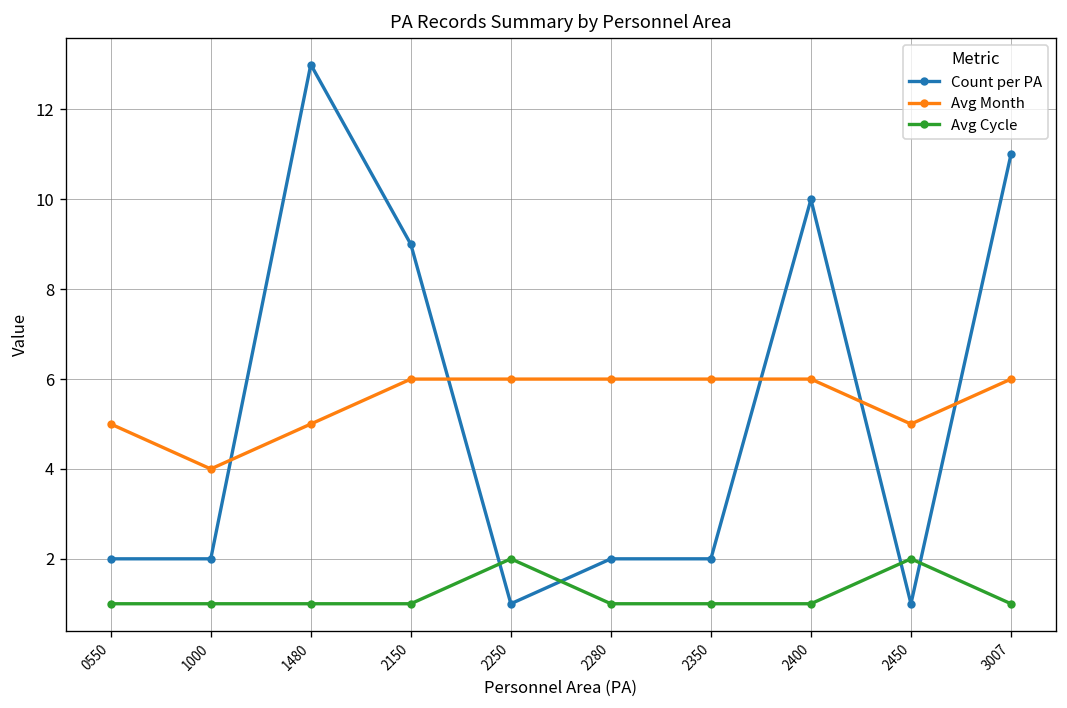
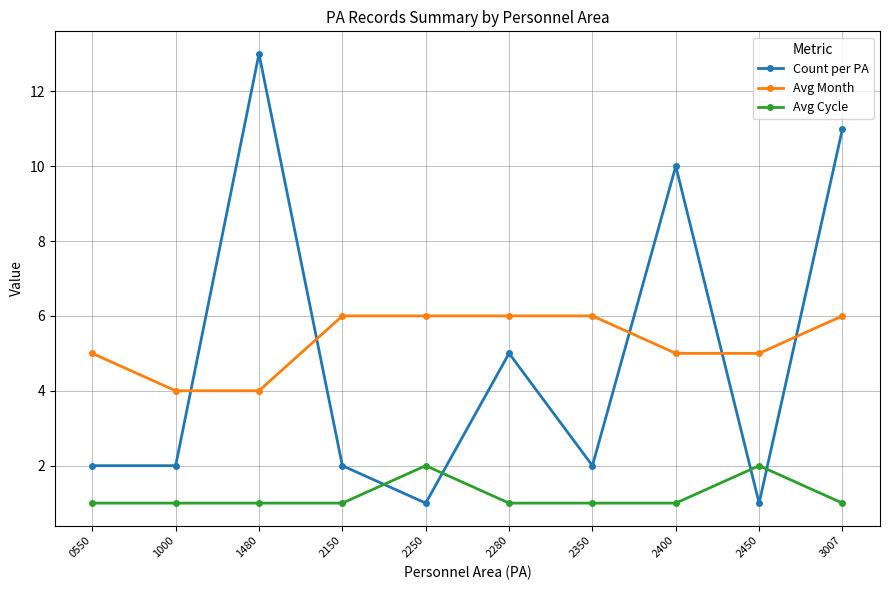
Avg Month, 1480: 5 -> 4
Count per PA, 2150: 9 -> 2
Count per PA, 2280: 2 -> 5
Avg Month, 2400: 6 -> 5
